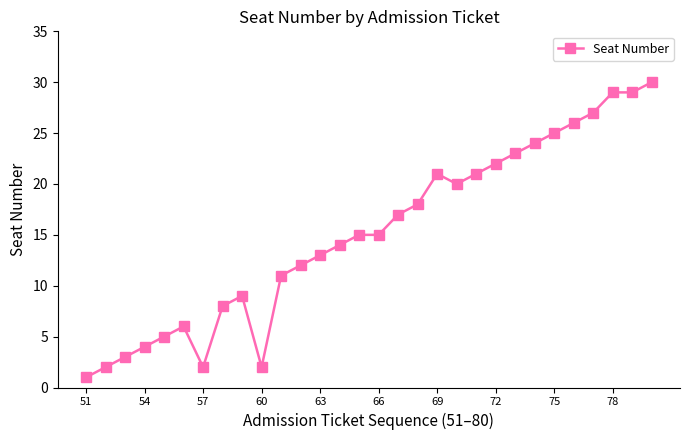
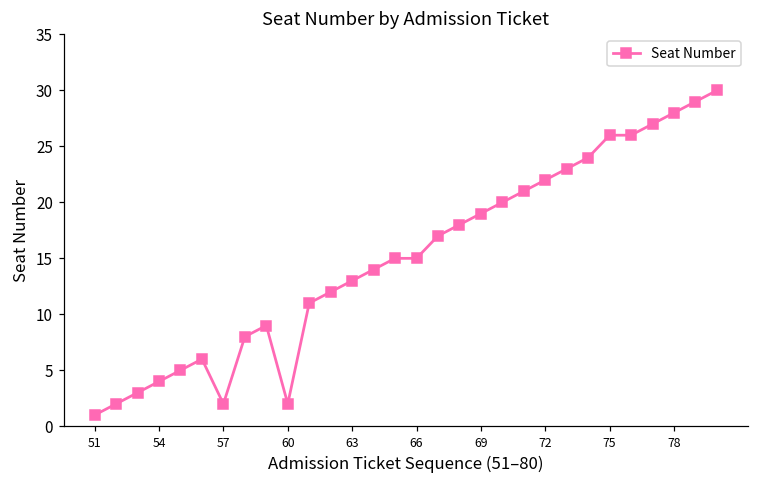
69: 21 -> 19
75: 25 -> 26
78: 29 -> 28
